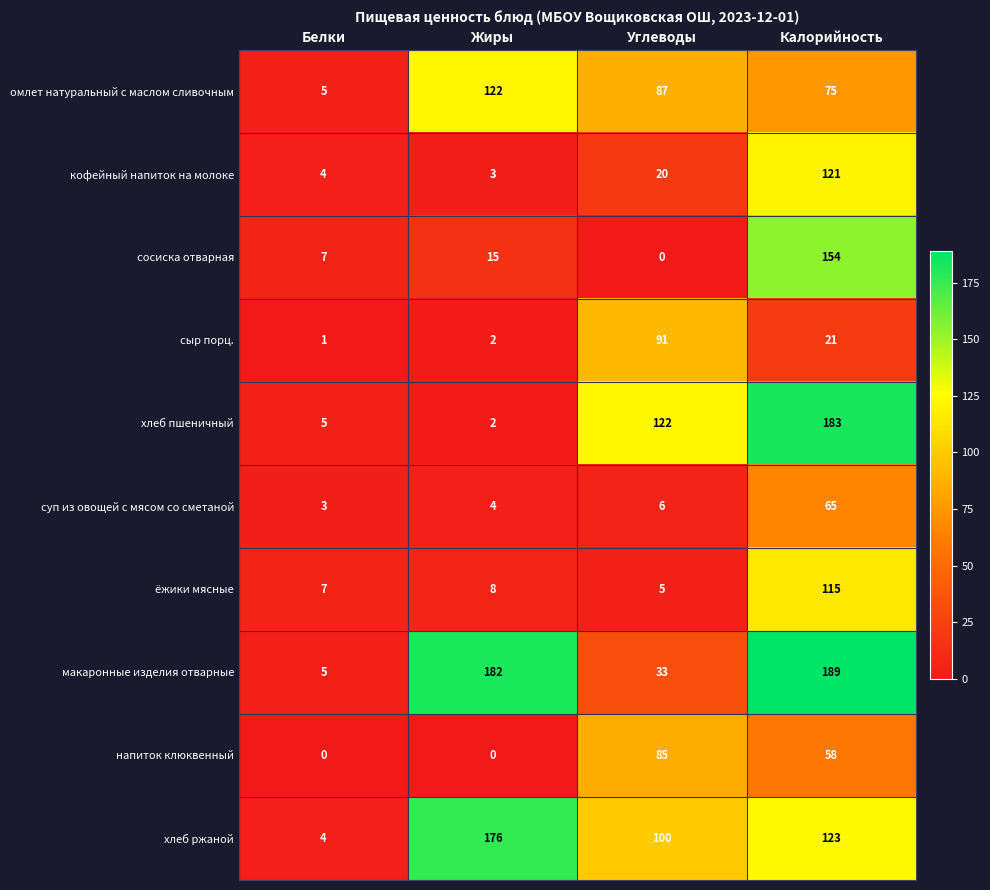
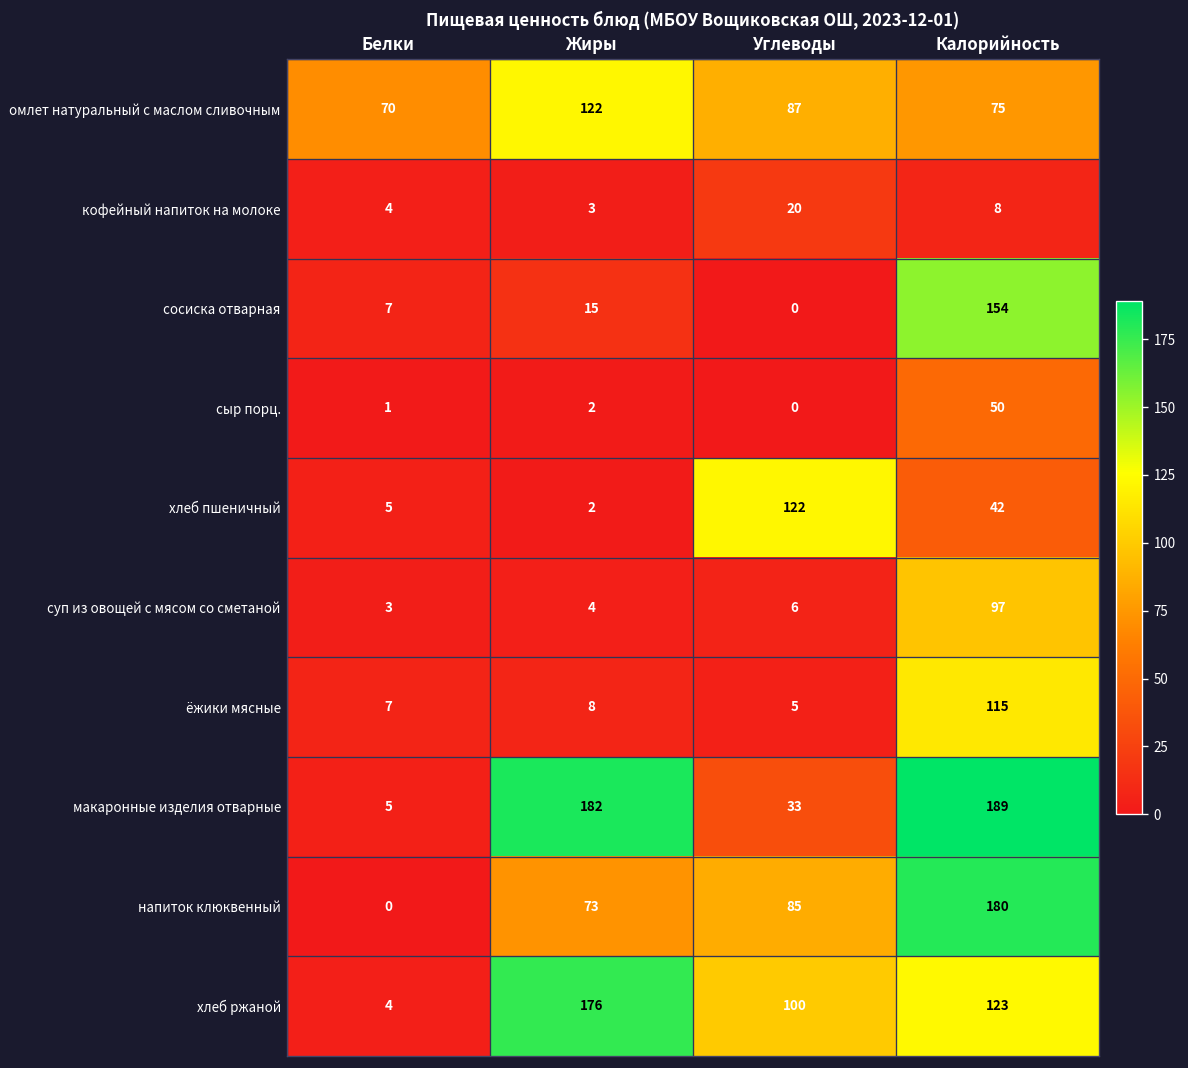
омлет натуральный с маслом сливочным, Белки: 5 -> 70
кофейный напиток на молоке, Калорийность: 121 -> 8
сыр порц., Углеводы: 91 -> 0
сыр порц., Калорийность: 21 -> 50
хлеб пшеничный, Калорийность: 183 -> 42
суп из овощей с мясом со сметаной, Калорийность: 65 -> 97
напиток клюквенный, Жиры: 0 -> 73
напиток клюквенный, Калорийность: 58 -> 180
